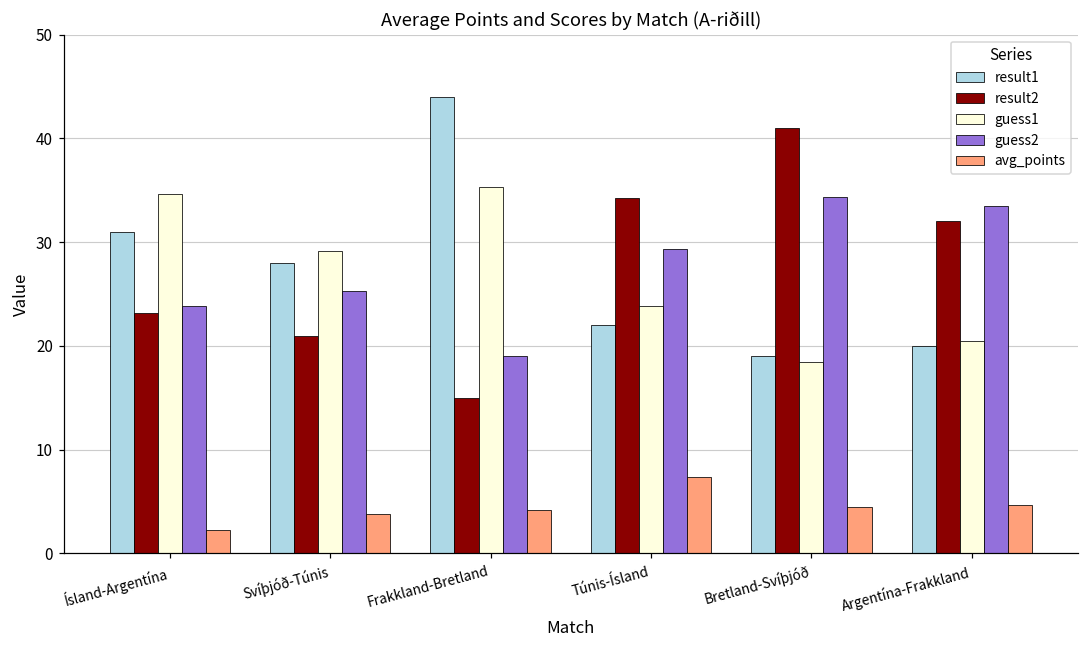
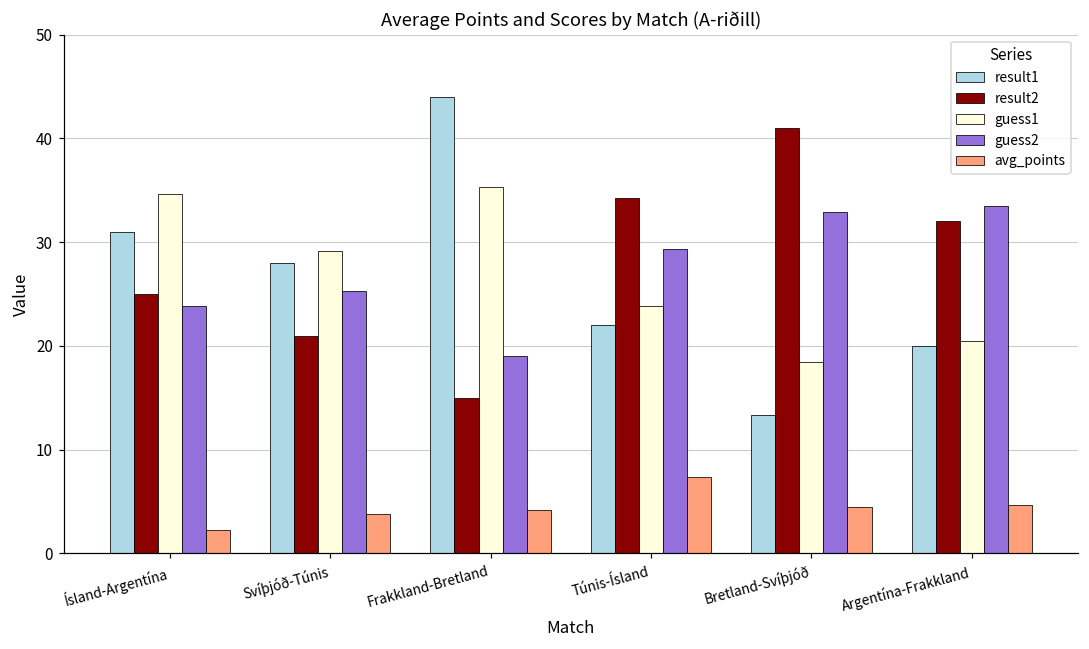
result2, Ísland-Argentína: 23 -> 25
result1, Bretland-Svíþjóð: 19 -> 13
guess2, Bretland-Svíþjóð: 34 -> 33
